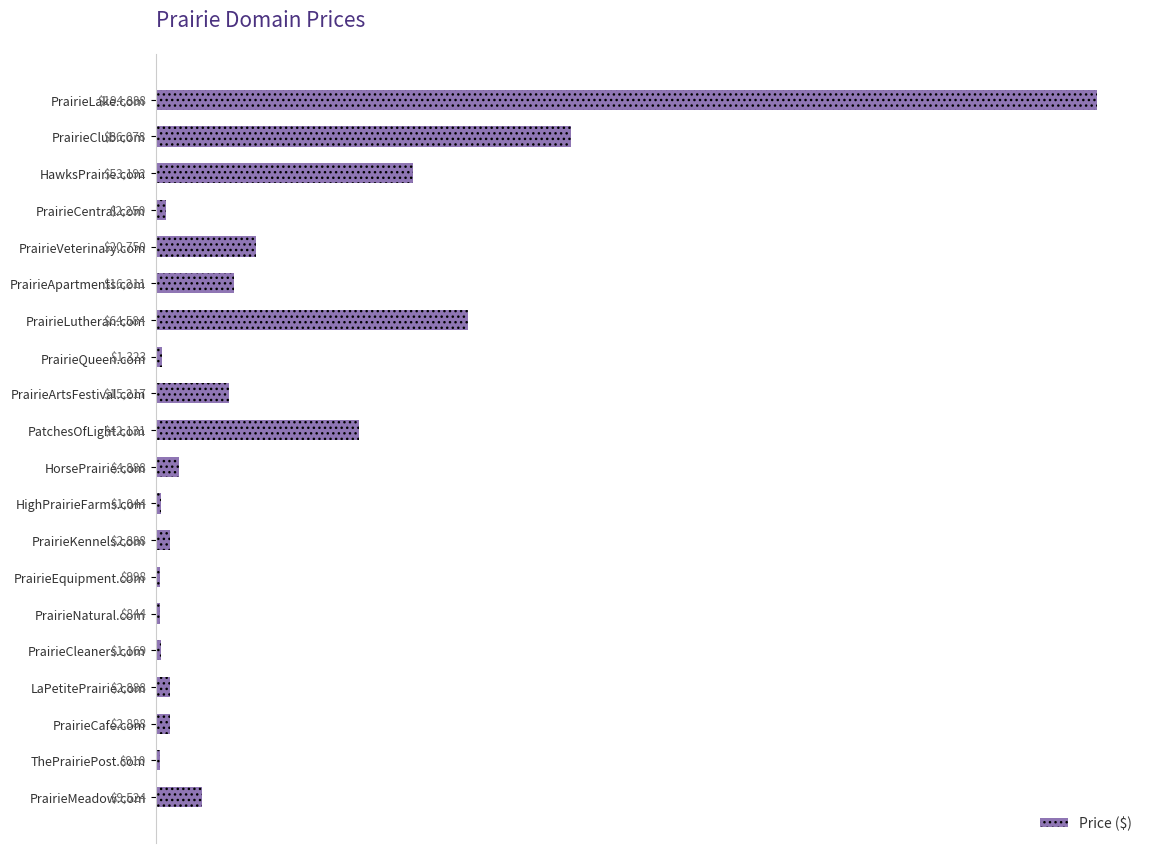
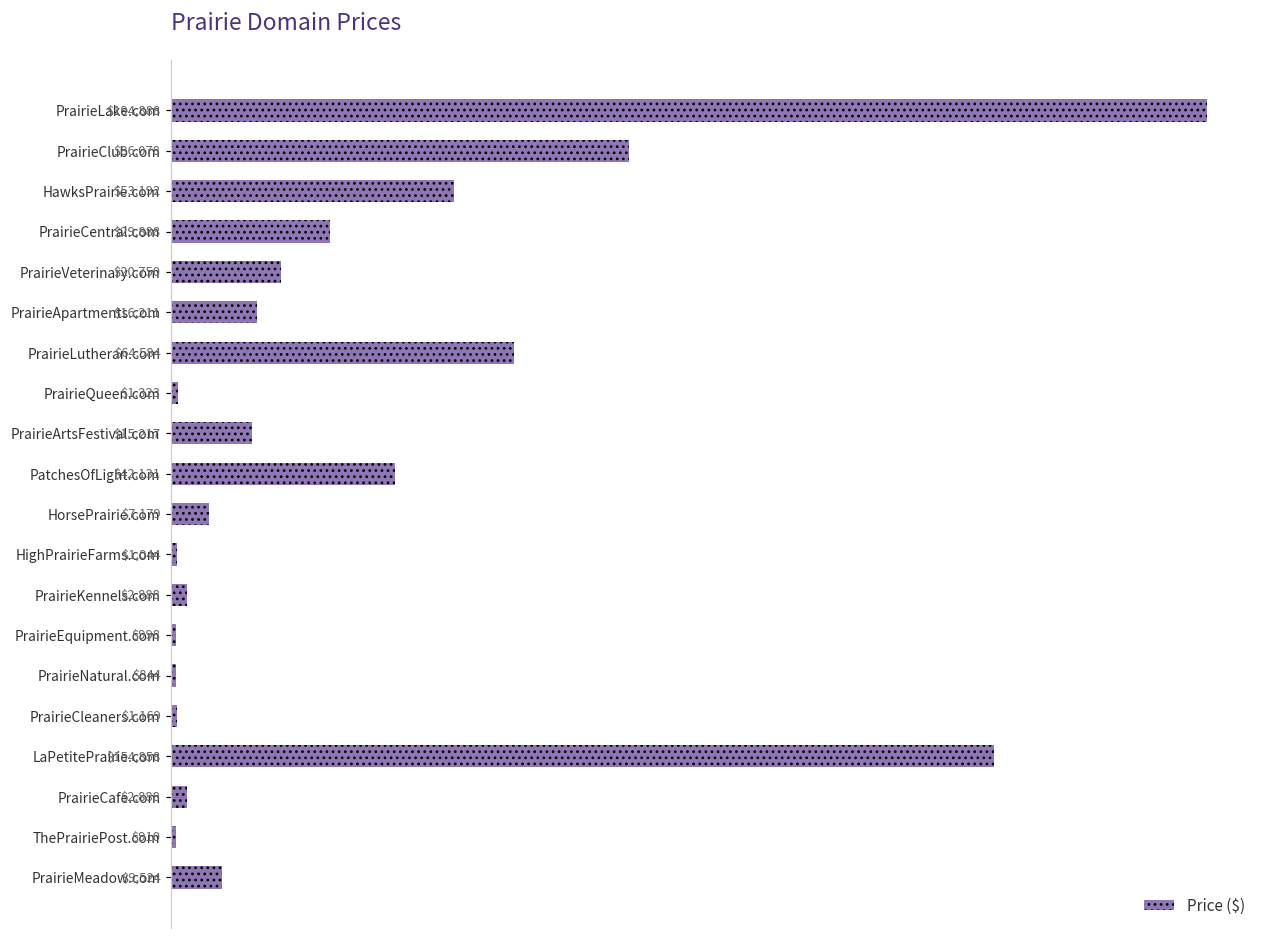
PrairieCentral.com: $2,250 -> $29,888
HorsePrairie.com: $4,888 -> $7,179
LaPetitePrairie.com: $2,888 -> $154,858
